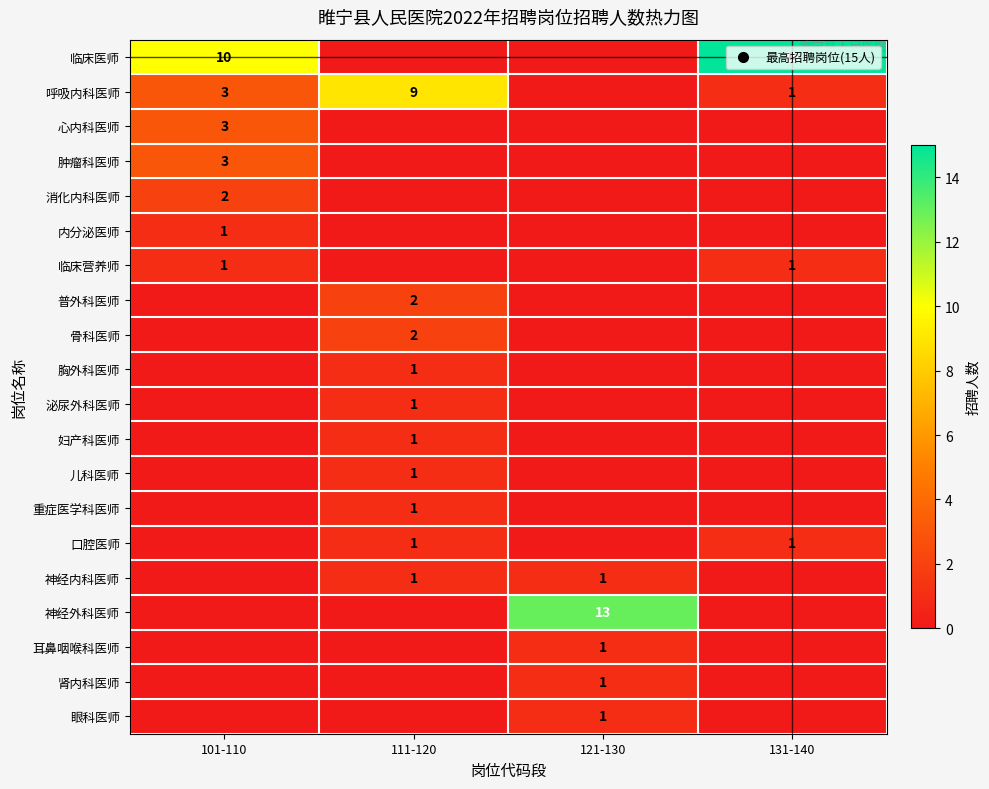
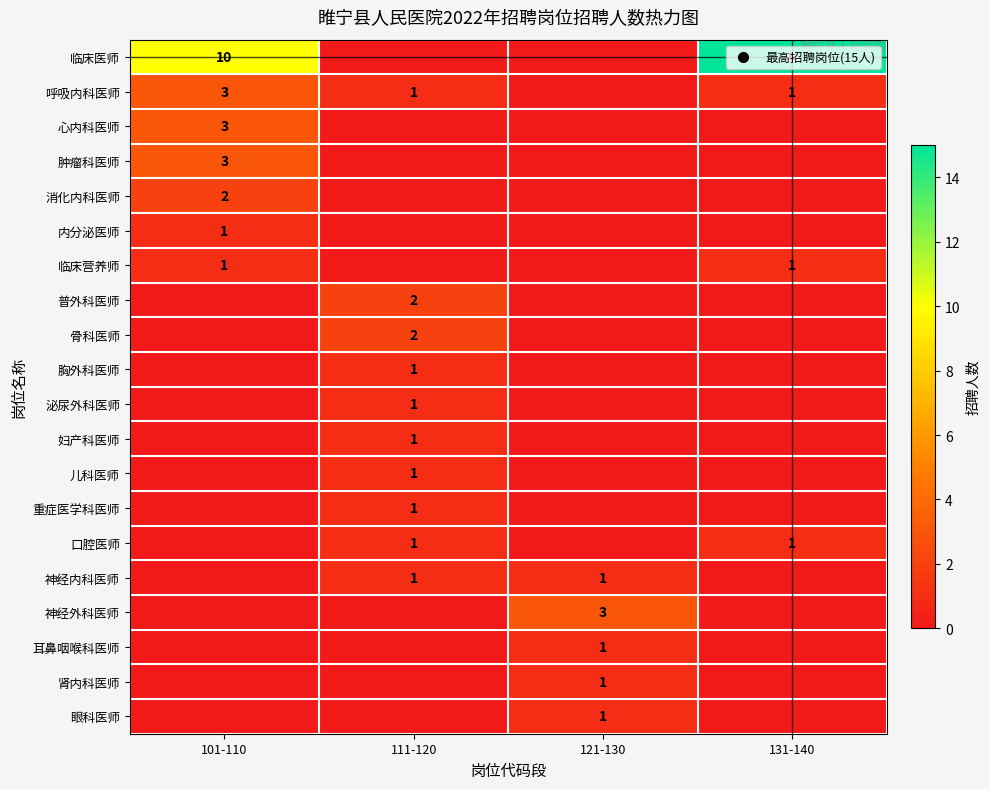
呼吸内科医师, 111-120: 9 -> 1
神经外科医师, 121-130: 13 -> 3
